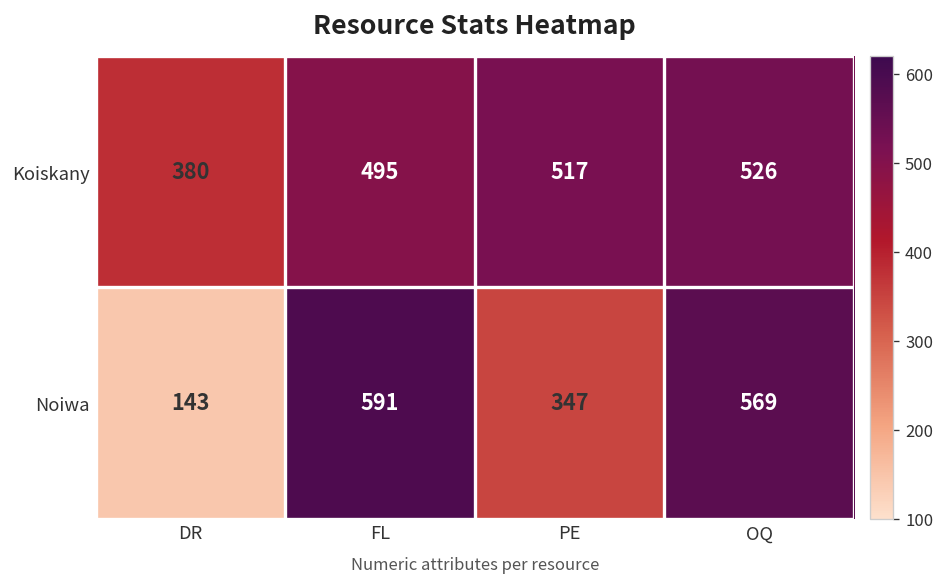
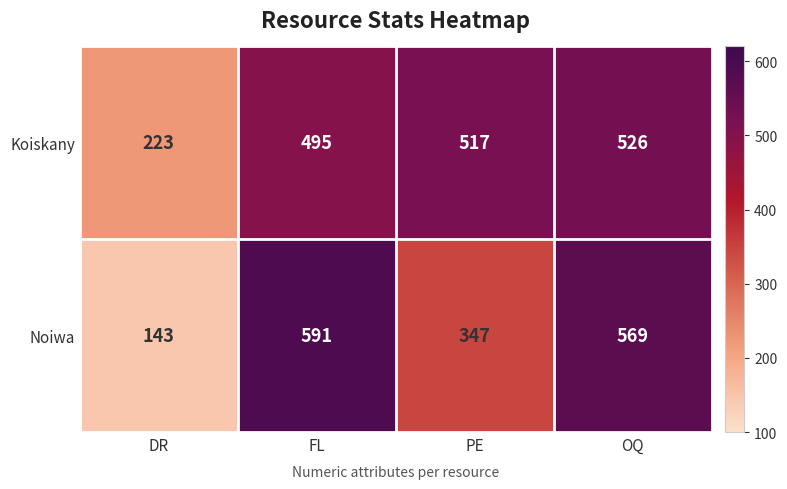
Koiskany, DR: 380 -> 223
